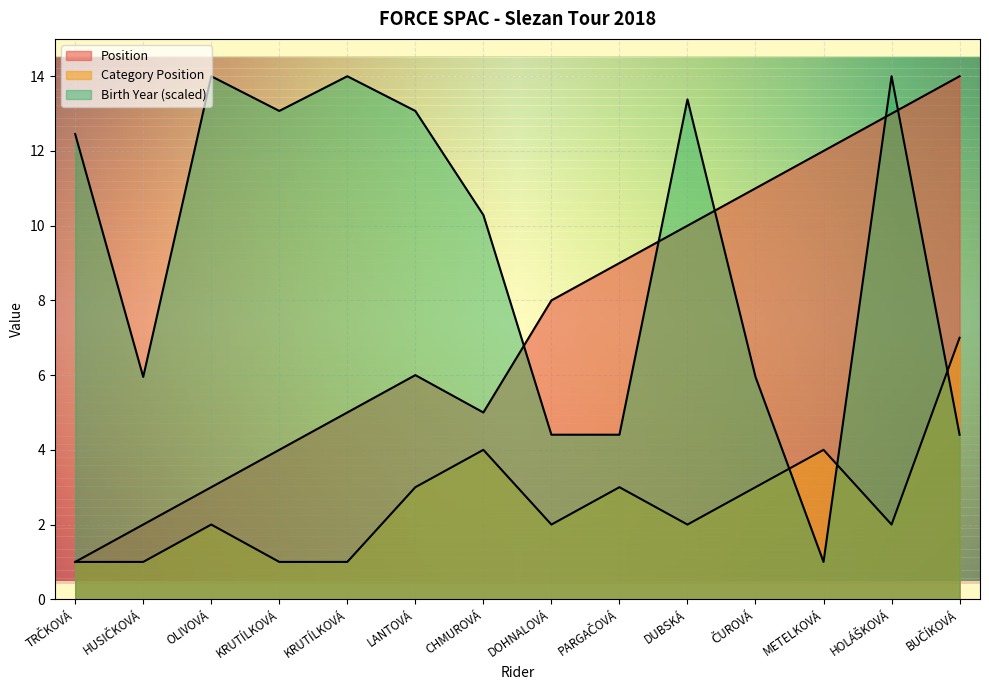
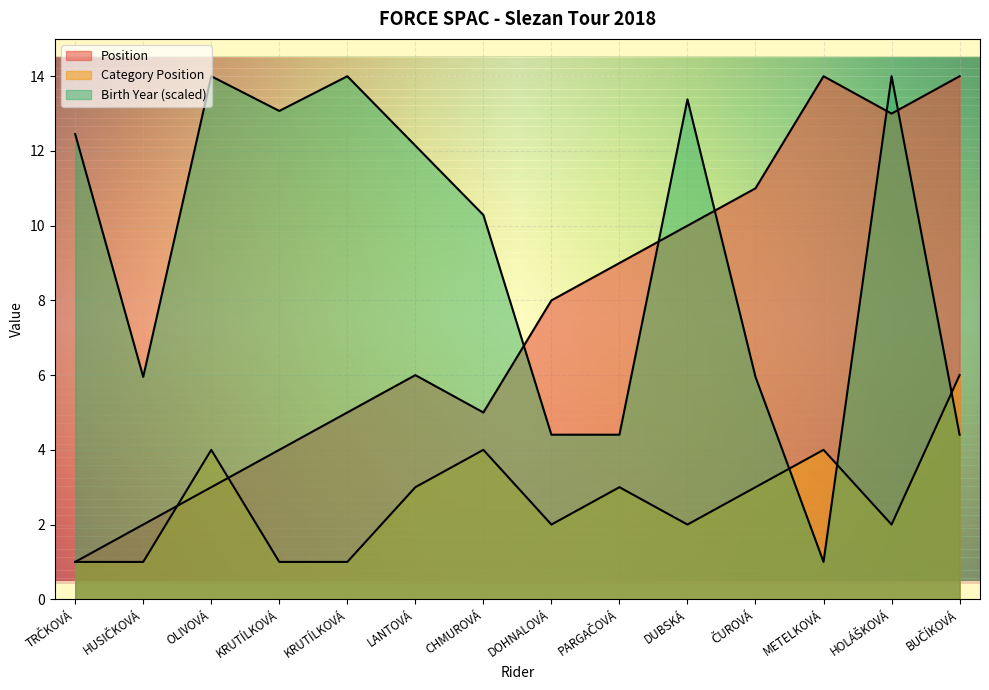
Category Position, OLIVOVÁ: 2 -> 4
Birth Year (scaled), LANTOVÁ: 13.1 -> 12.1
Position, METELKOVÁ: 12 -> 14
Category Position, BUČÍKOVÁ: 7 -> 6
